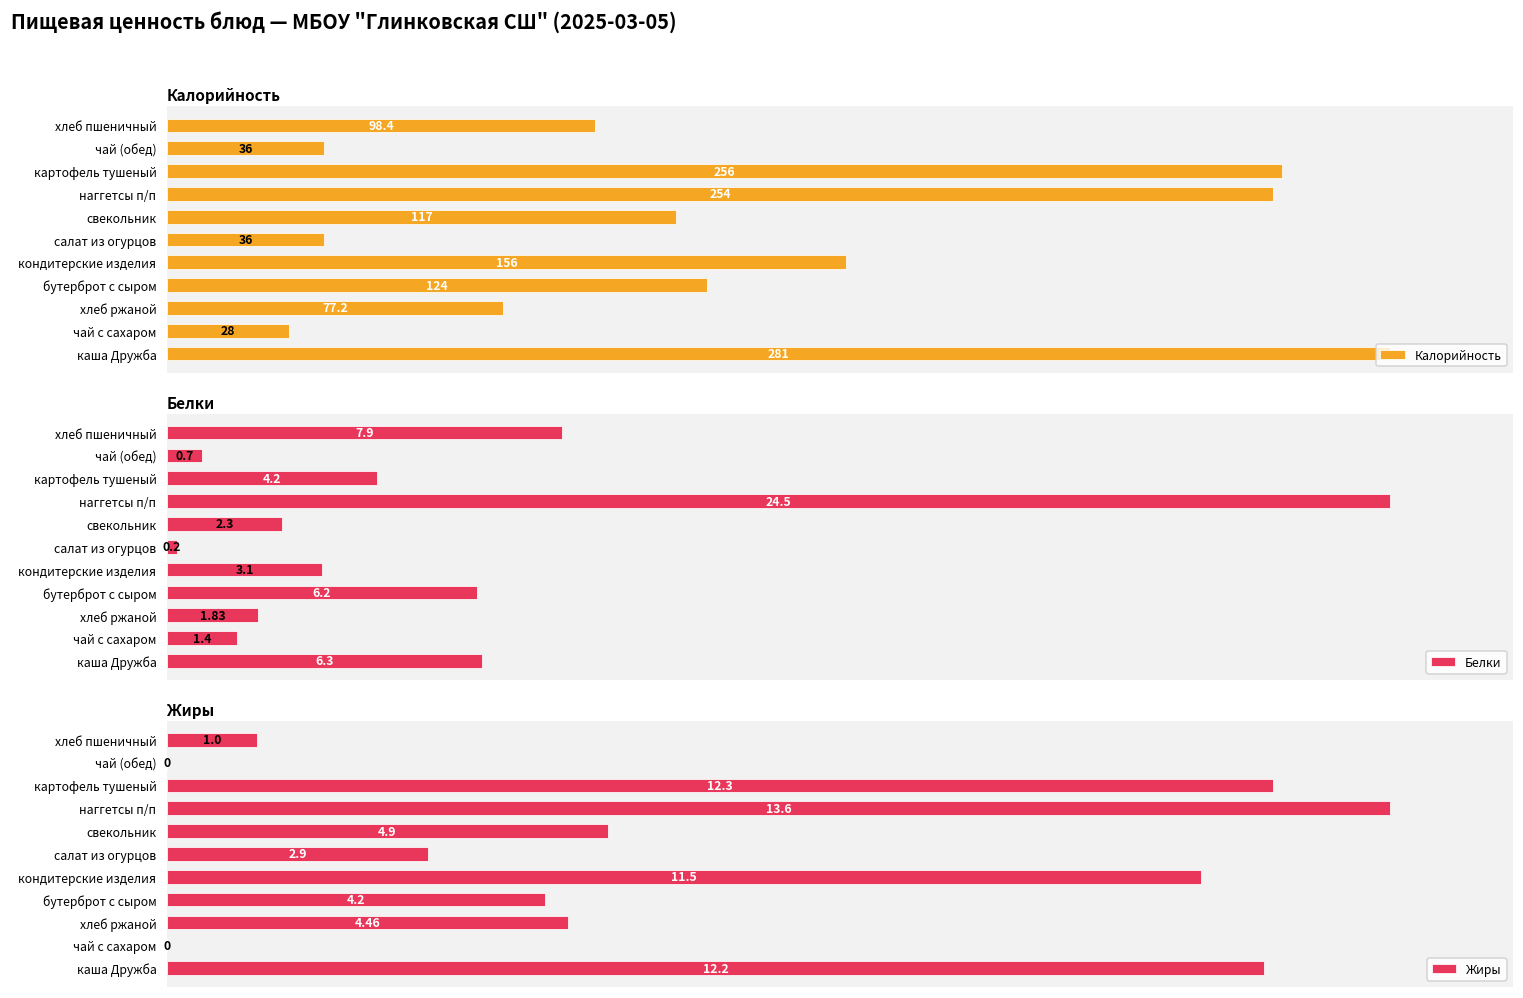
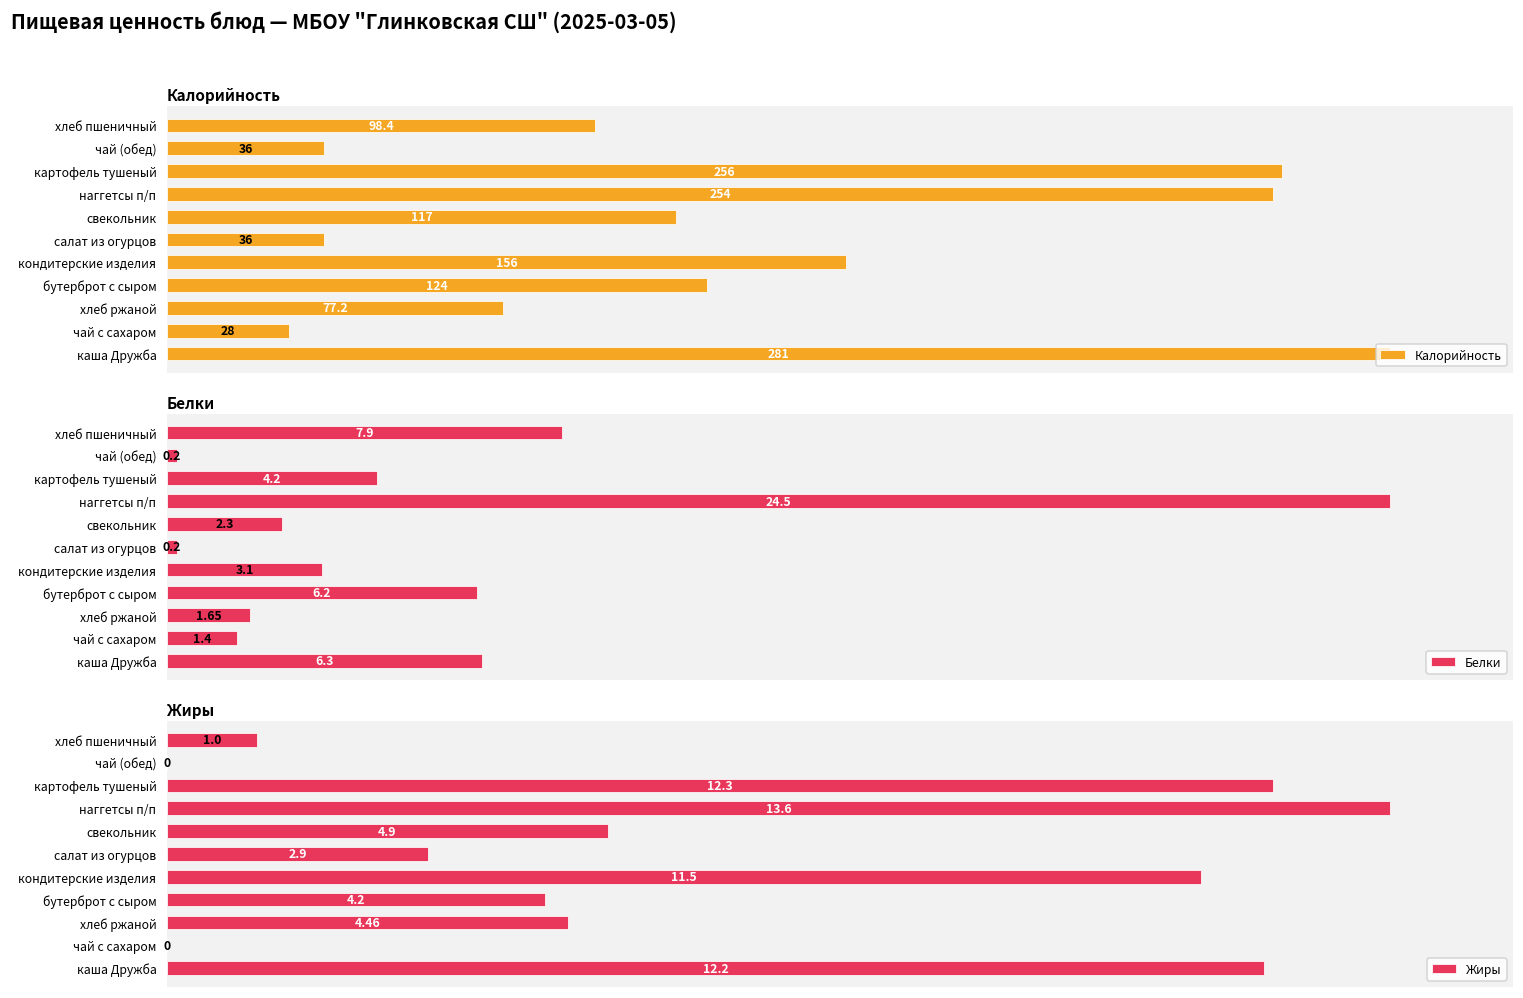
Белки, чай (обед): 0.7 -> 0.2
Белки, хлеб ржаной: 1.83 -> 1.65
